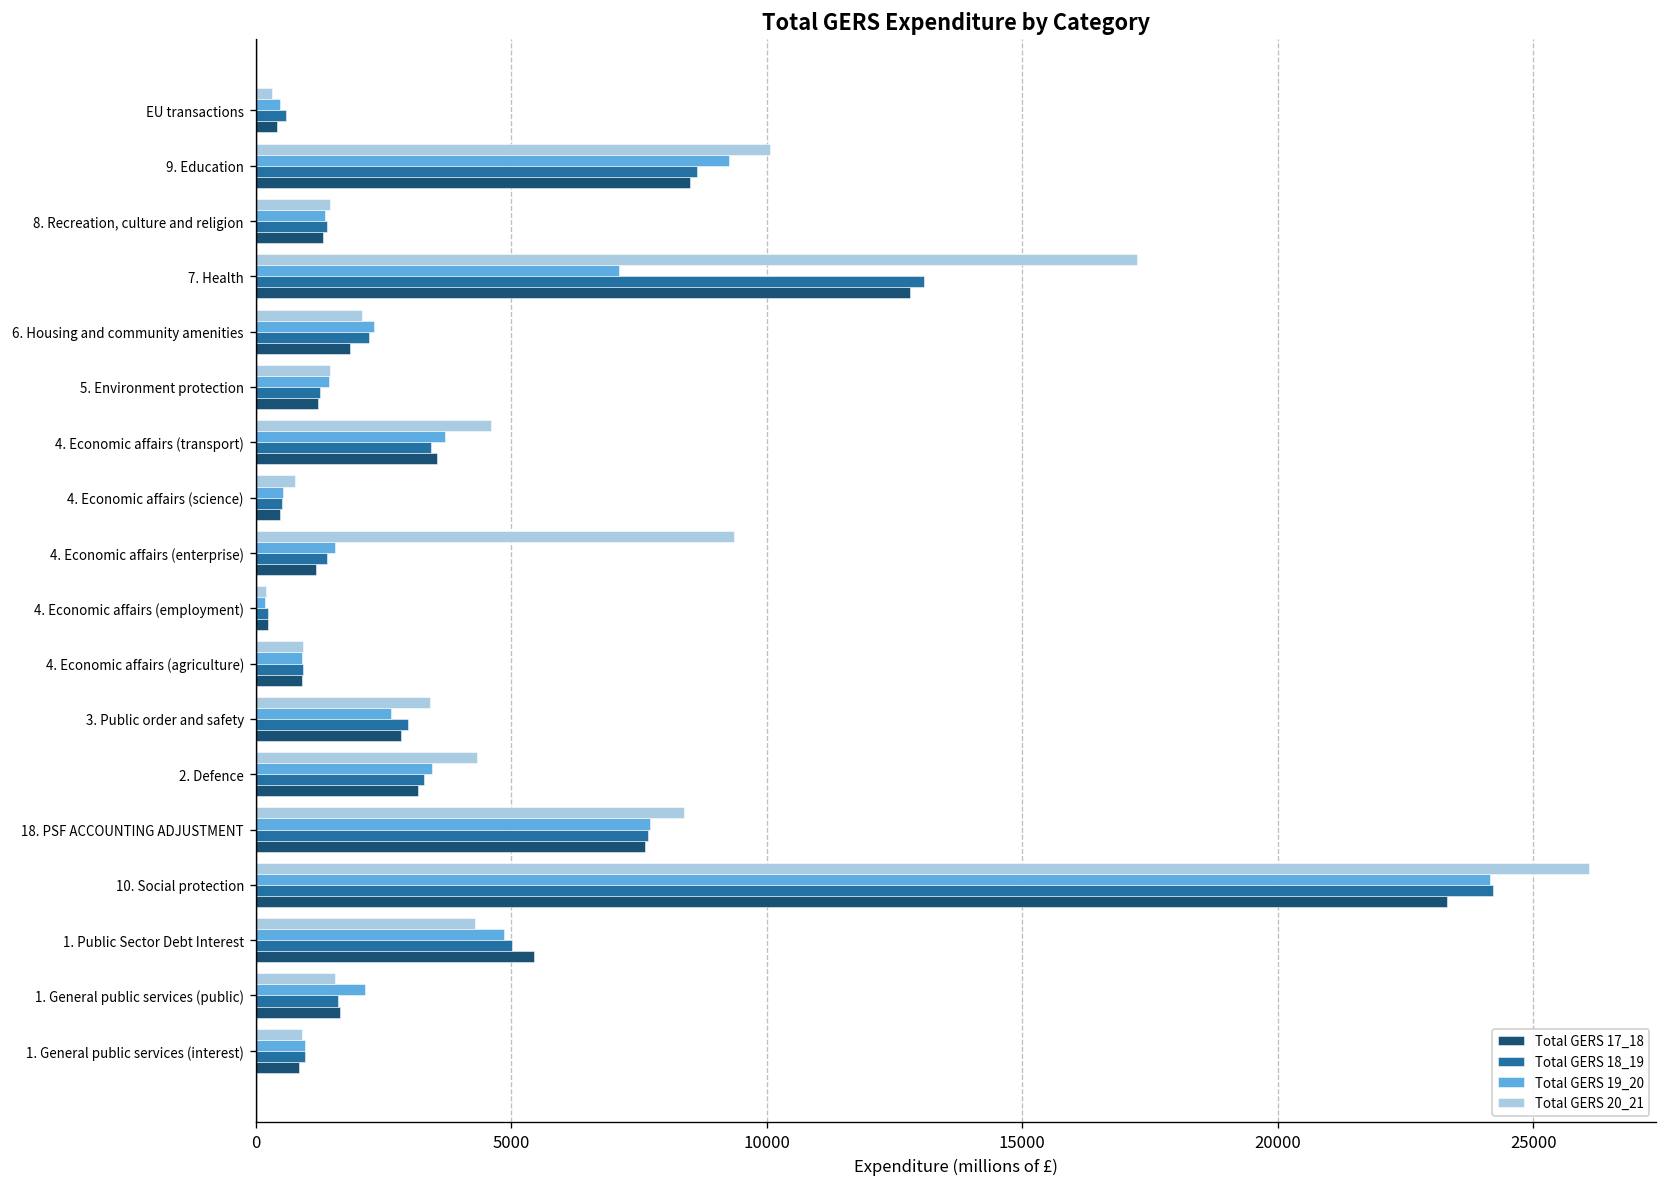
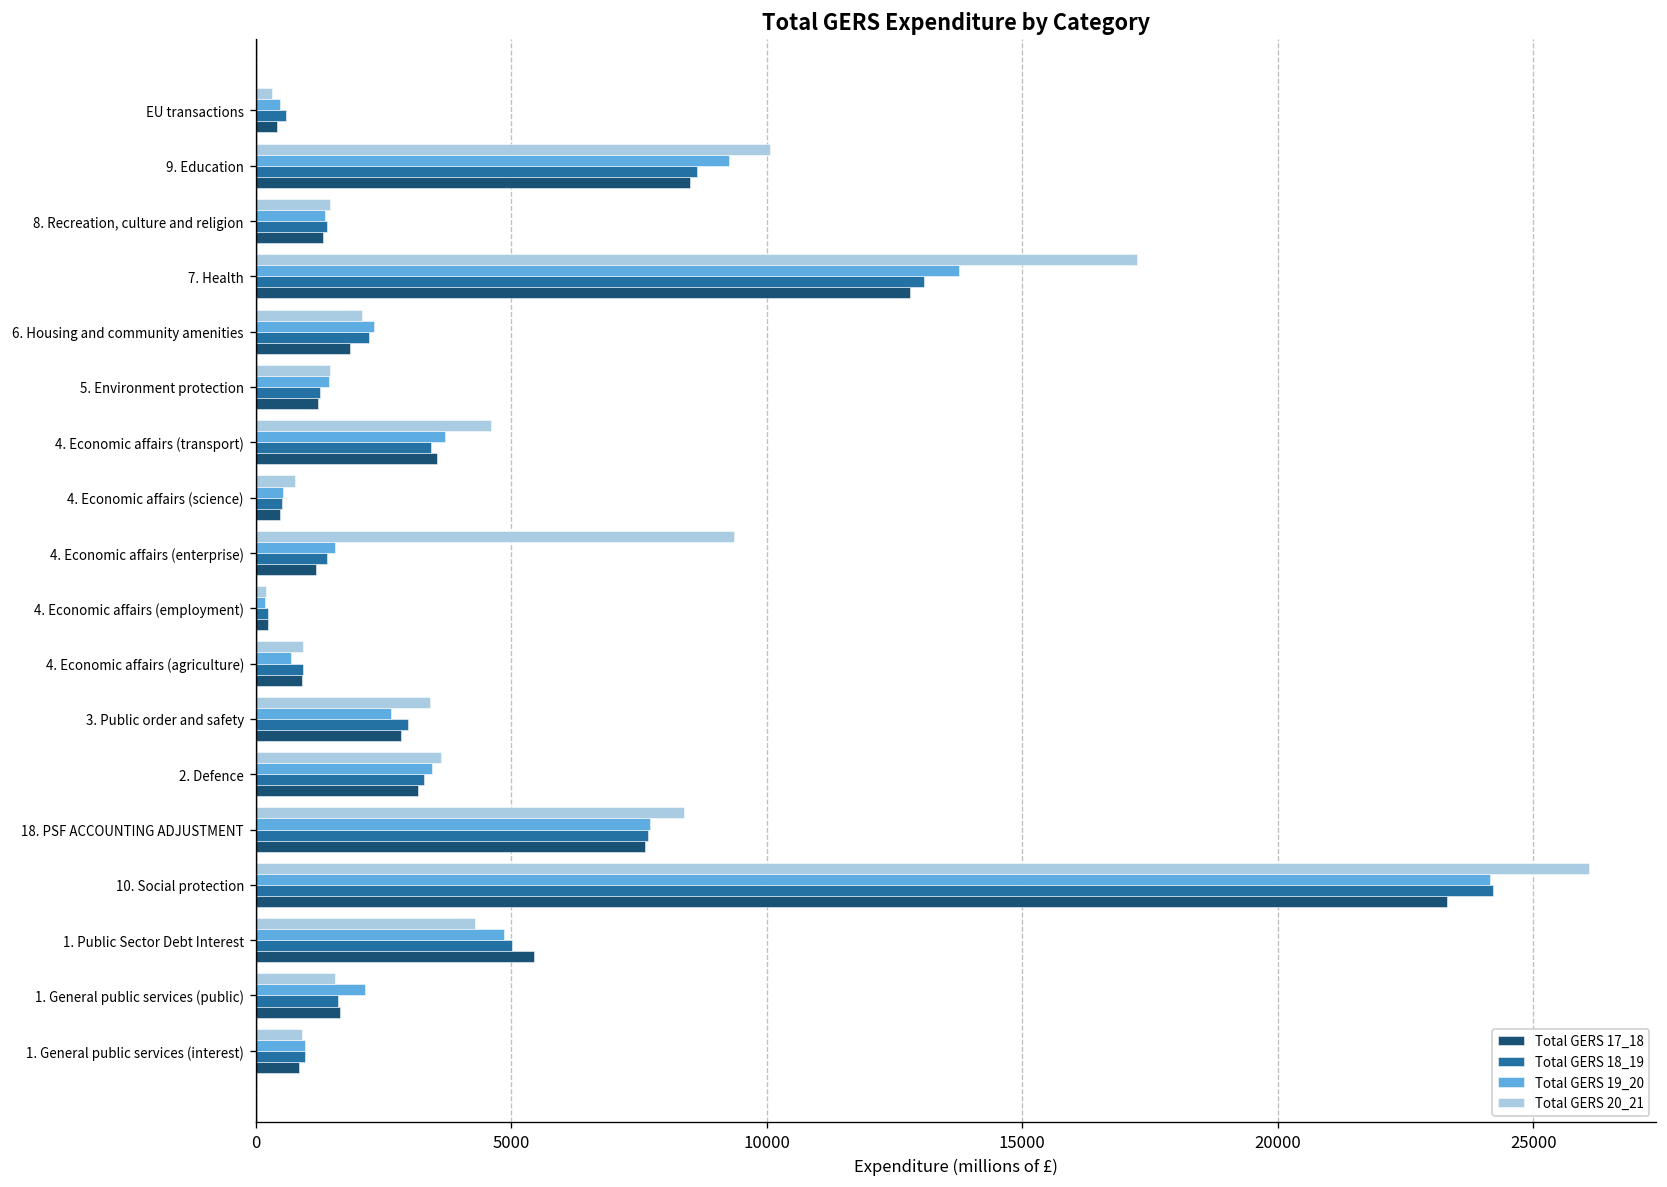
Total GERS 19_20, 7. Health: 7100 -> 13800
Total GERS 19_20, 4. Economic affairs (agriculture): 900 -> 700
Total GERS 20_21, 2. Defence: 4300 -> 3600
